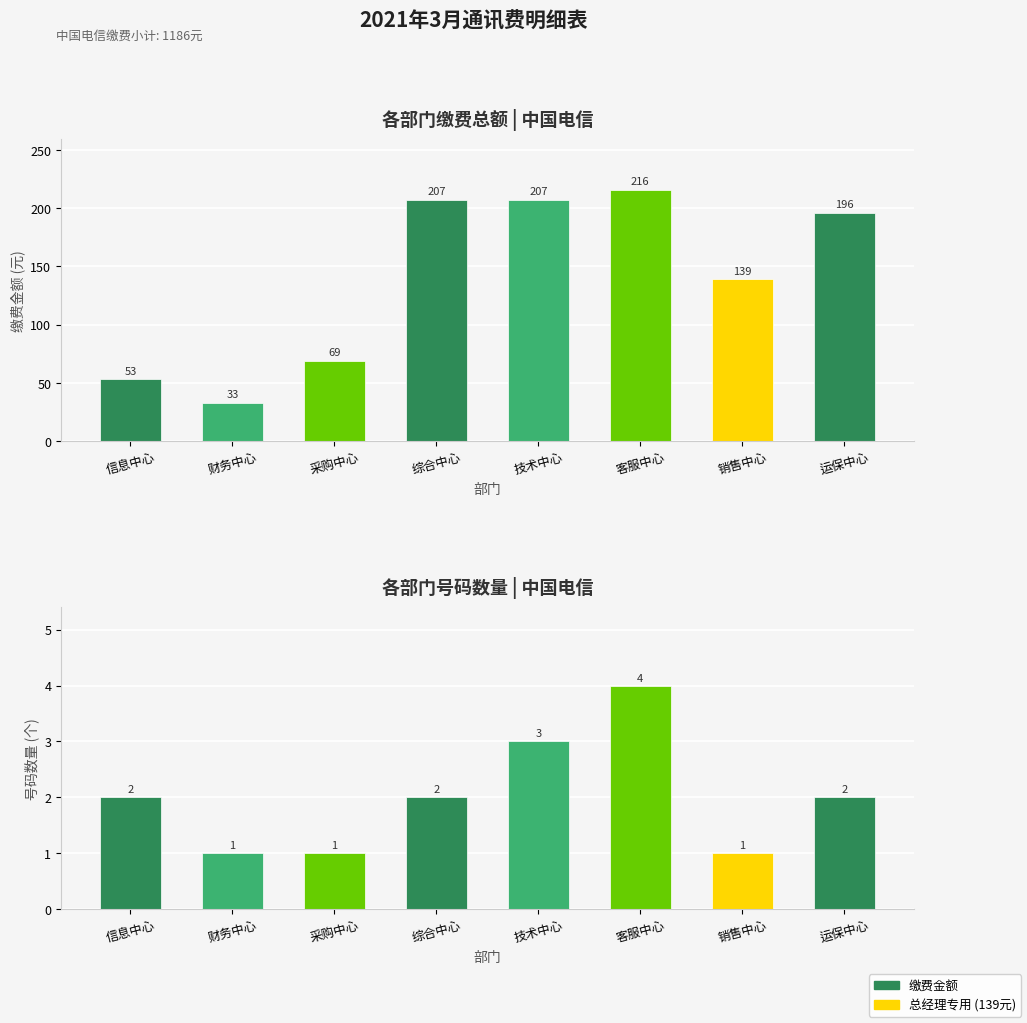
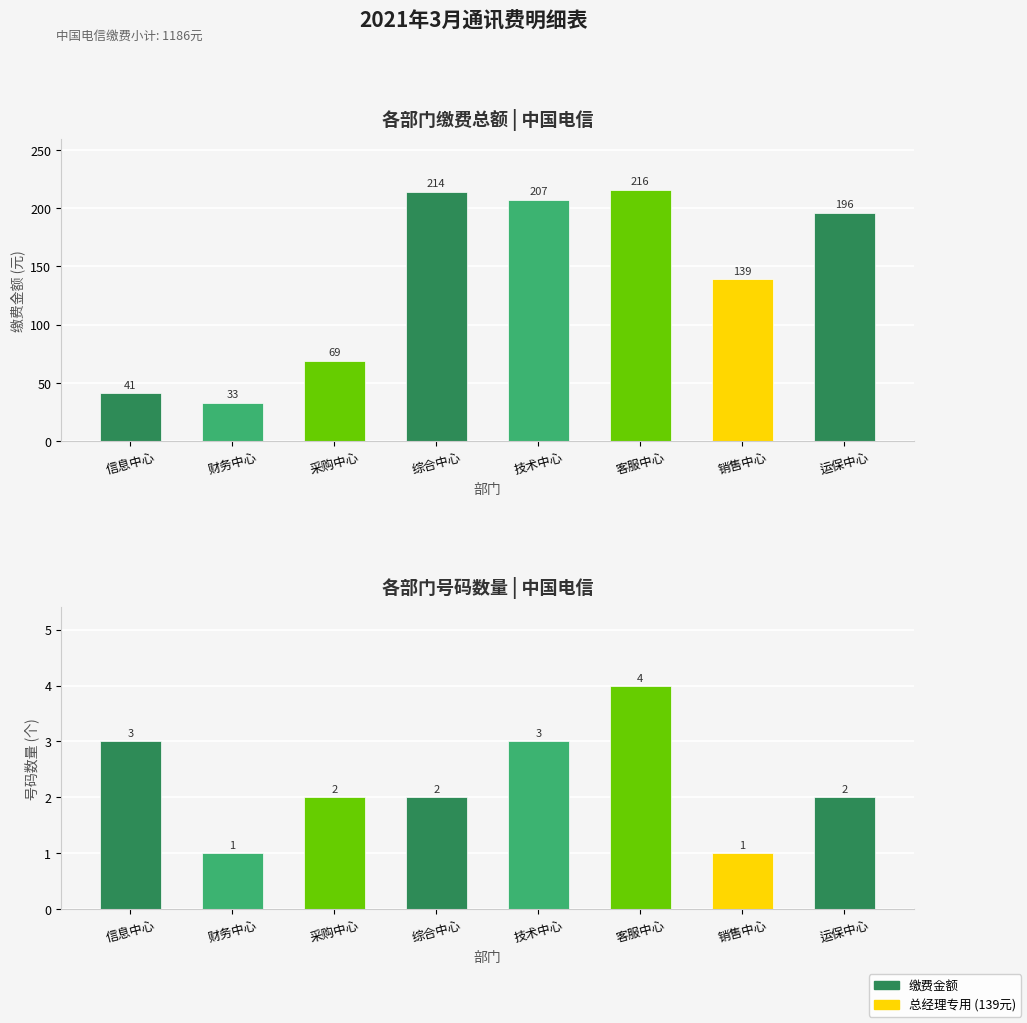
各部门缴费总额 | 中国电信, 信息中心: 53 -> 41
各部门缴费总额 | 中国电信, 综合中心: 207 -> 214
各部门号码数量 | 中国电信, 信息中心: 2 -> 3
各部门号码数量 | 中国电信, 采购中心: 1 -> 2
